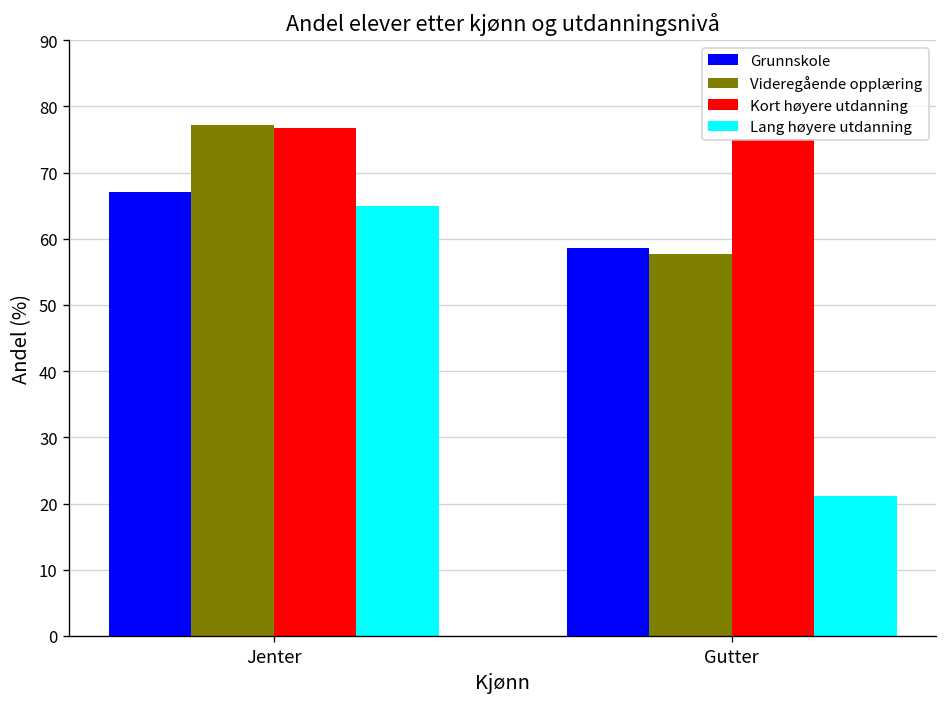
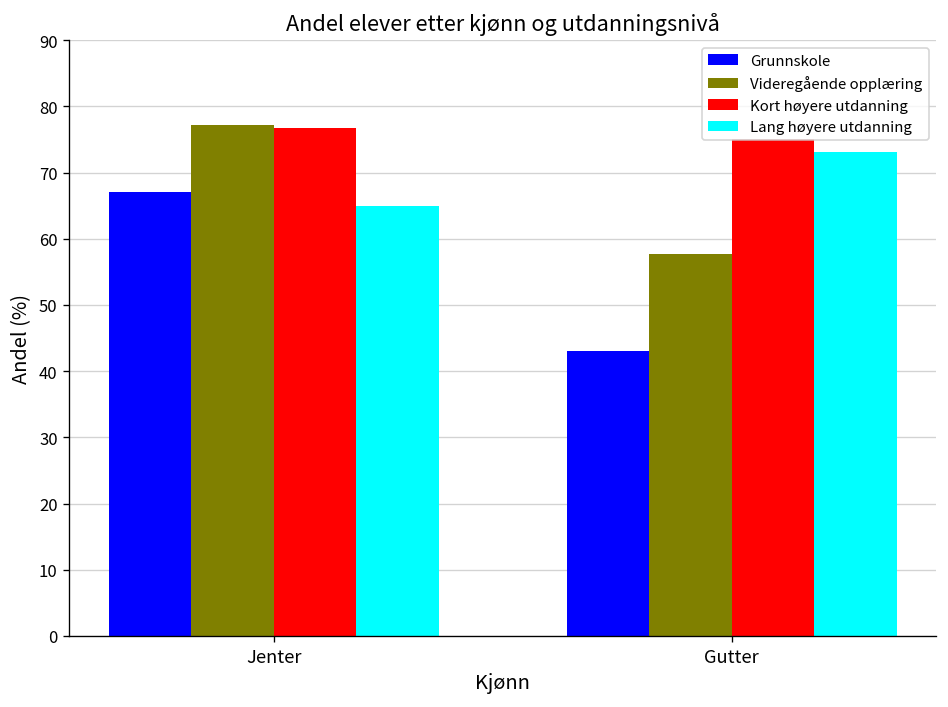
Grunnskole, Gutter: 59 -> 43
Lang høyere utdanning, Gutter: 21 -> 73
